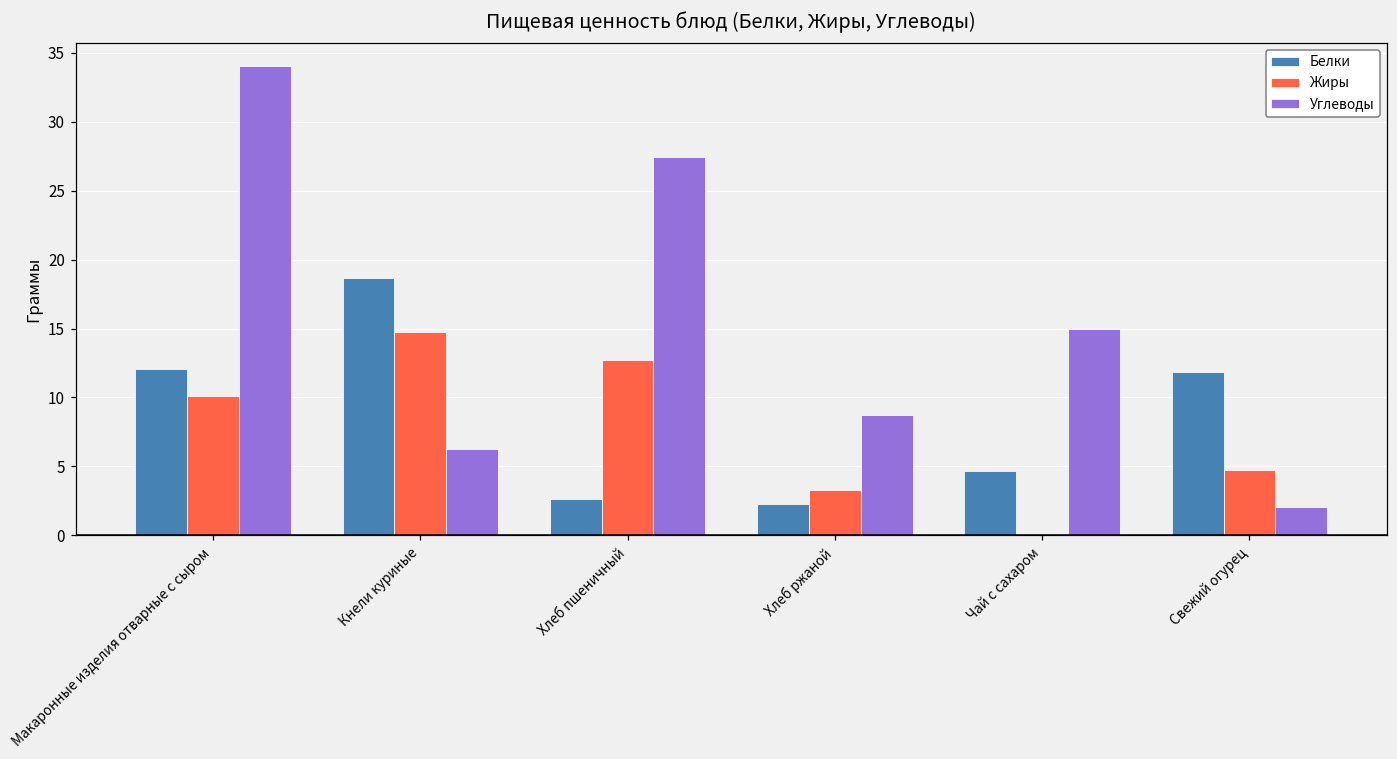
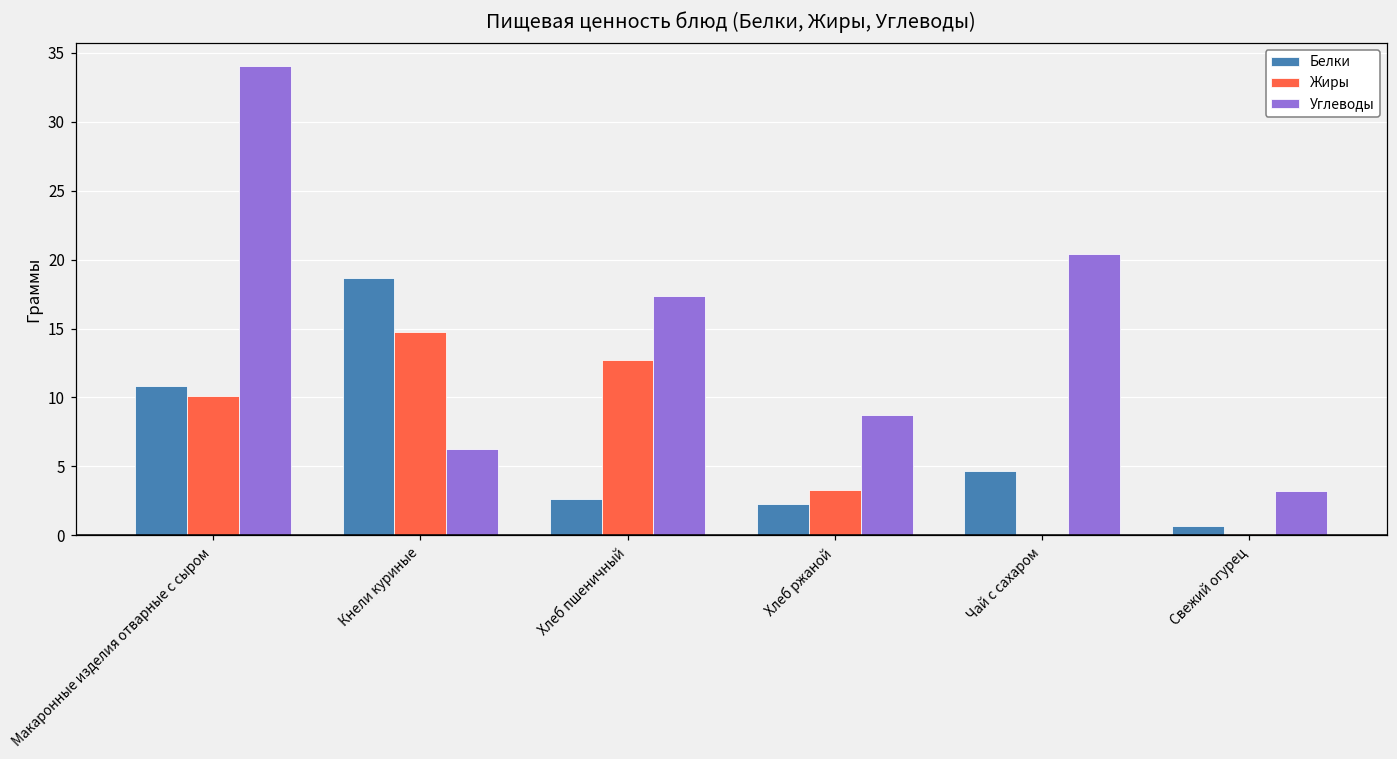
Белки, Макаронные изделия отварные с сыром: 12.1 -> 10.8
Углеводы, Хлеб пшеничный: 27.4 -> 17.4
Углеводы, Чай с сахаром: 15.0 -> 20.4
Белки, Свежий огурец: 11.8 -> 0.7
Жиры, Свежий огурец: 4.7 -> 0.1
Углеводы, Свежий огурец: 2.1 -> 3.2
